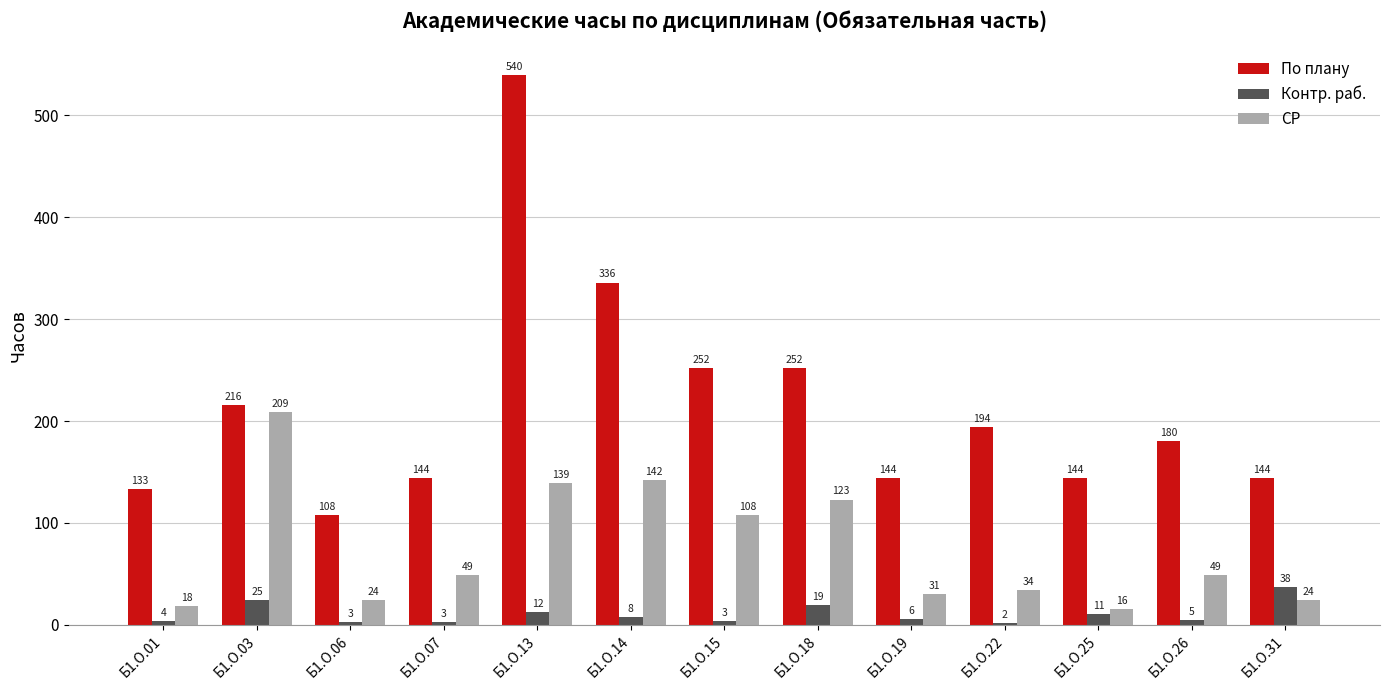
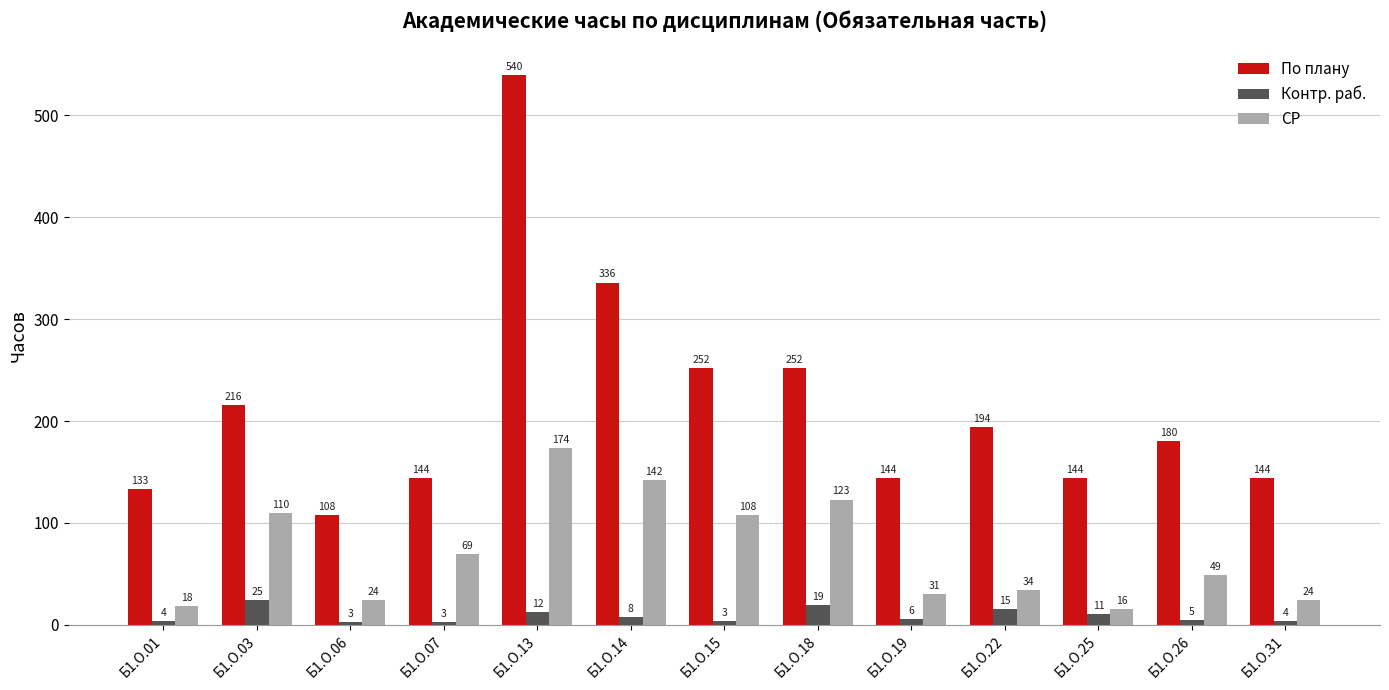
СР, Б1.О.03: 209 -> 110
СР, Б1.О.07: 49 -> 69
СР, Б1.О.13: 139 -> 174
Контр. раб., Б1.О.22: 2 -> 15
Контр. раб., Б1.О.31: 38 -> 4
